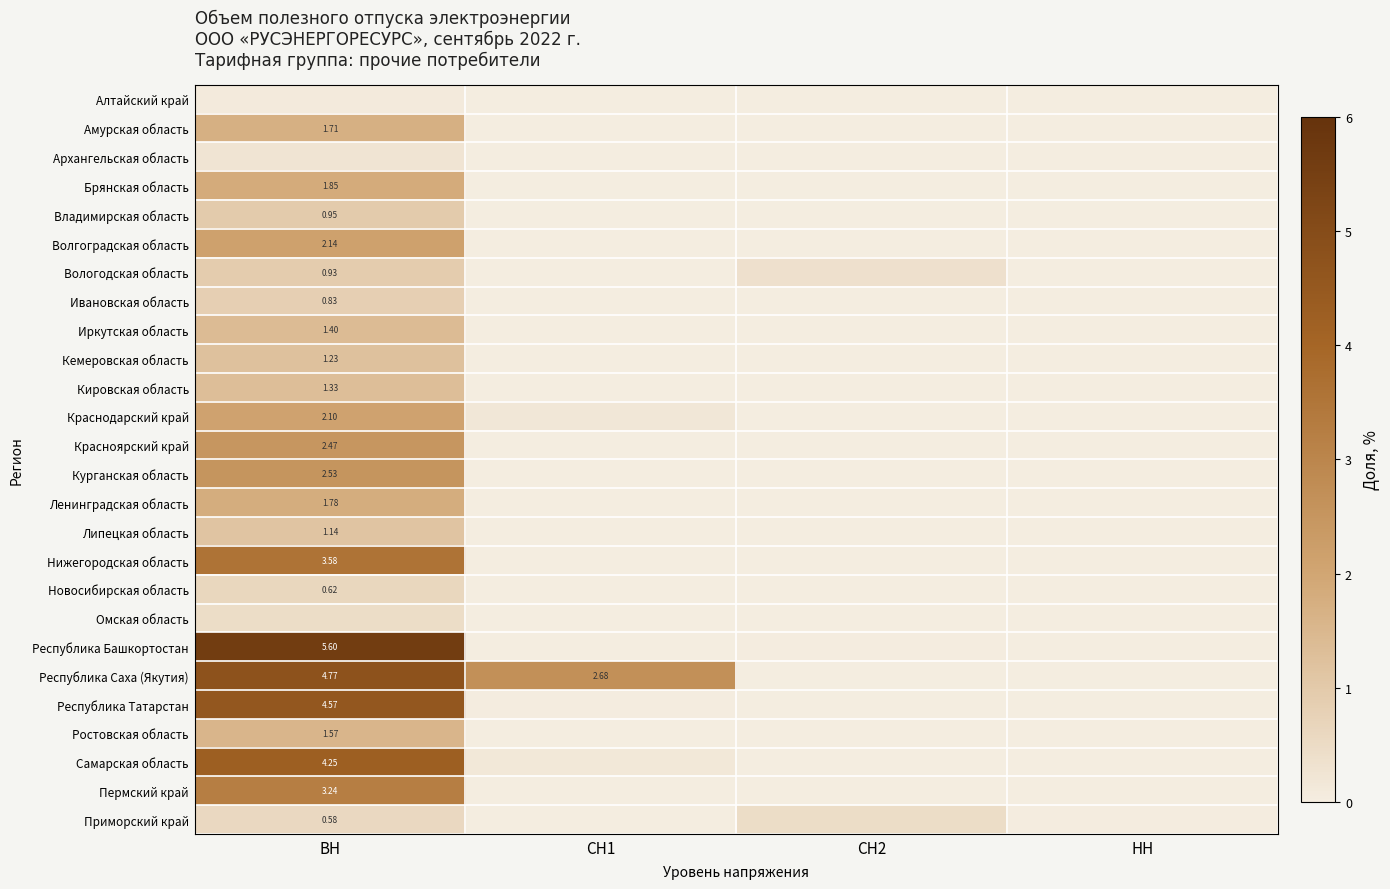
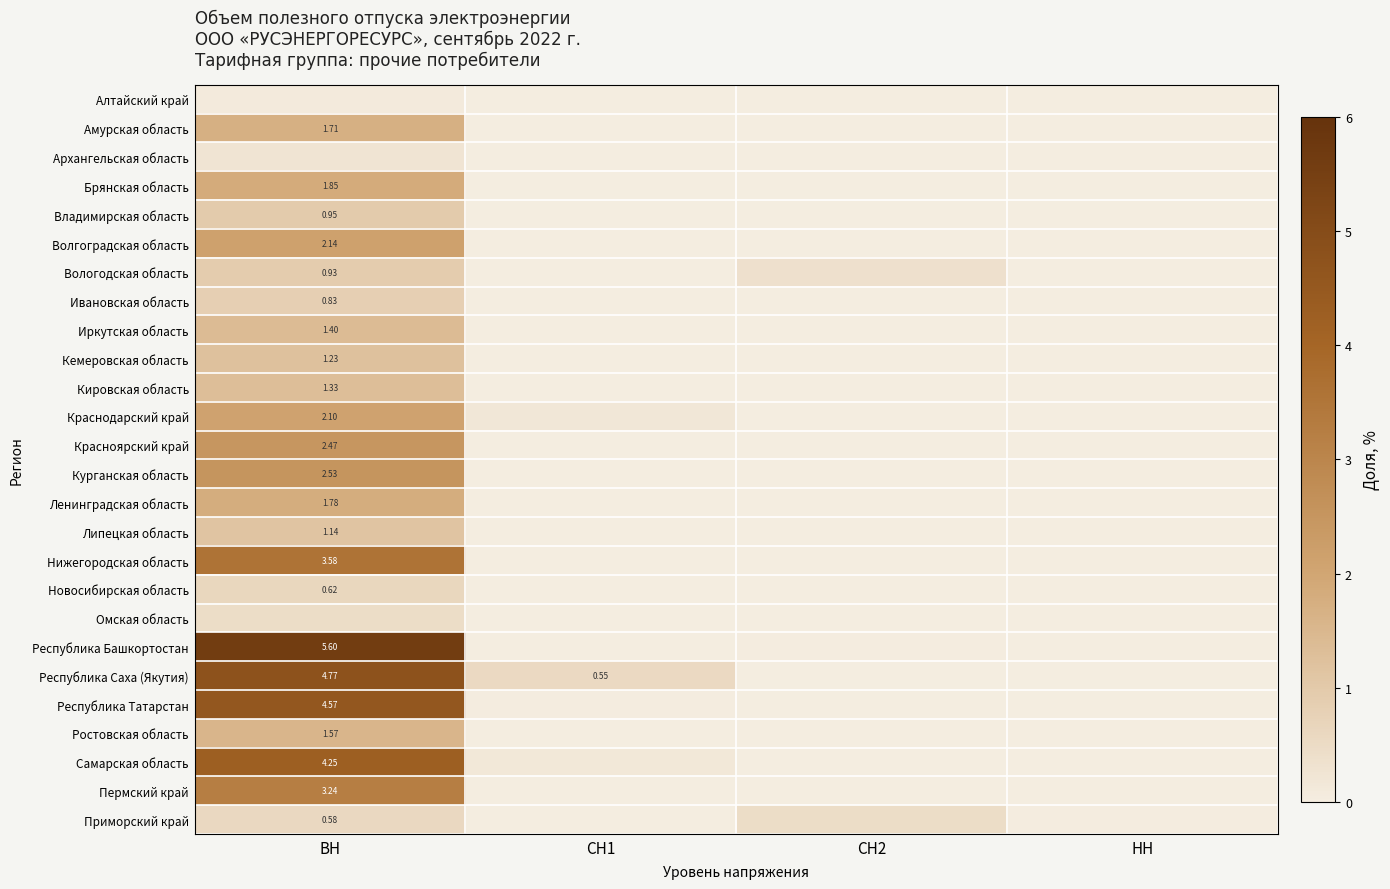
Республика Саха (Якутия), СН1: 2.68 -> 0.55
